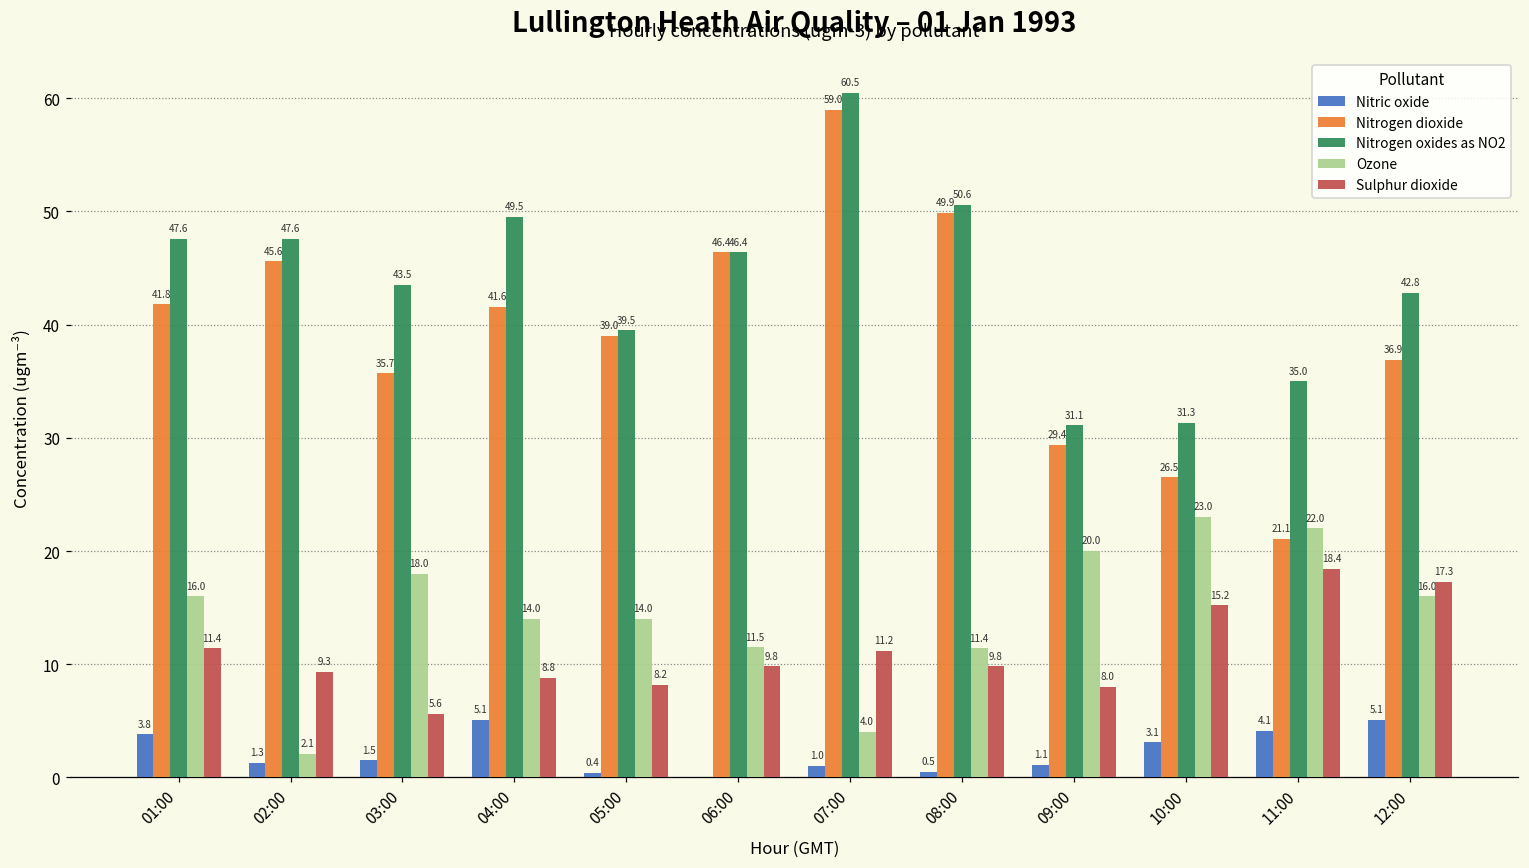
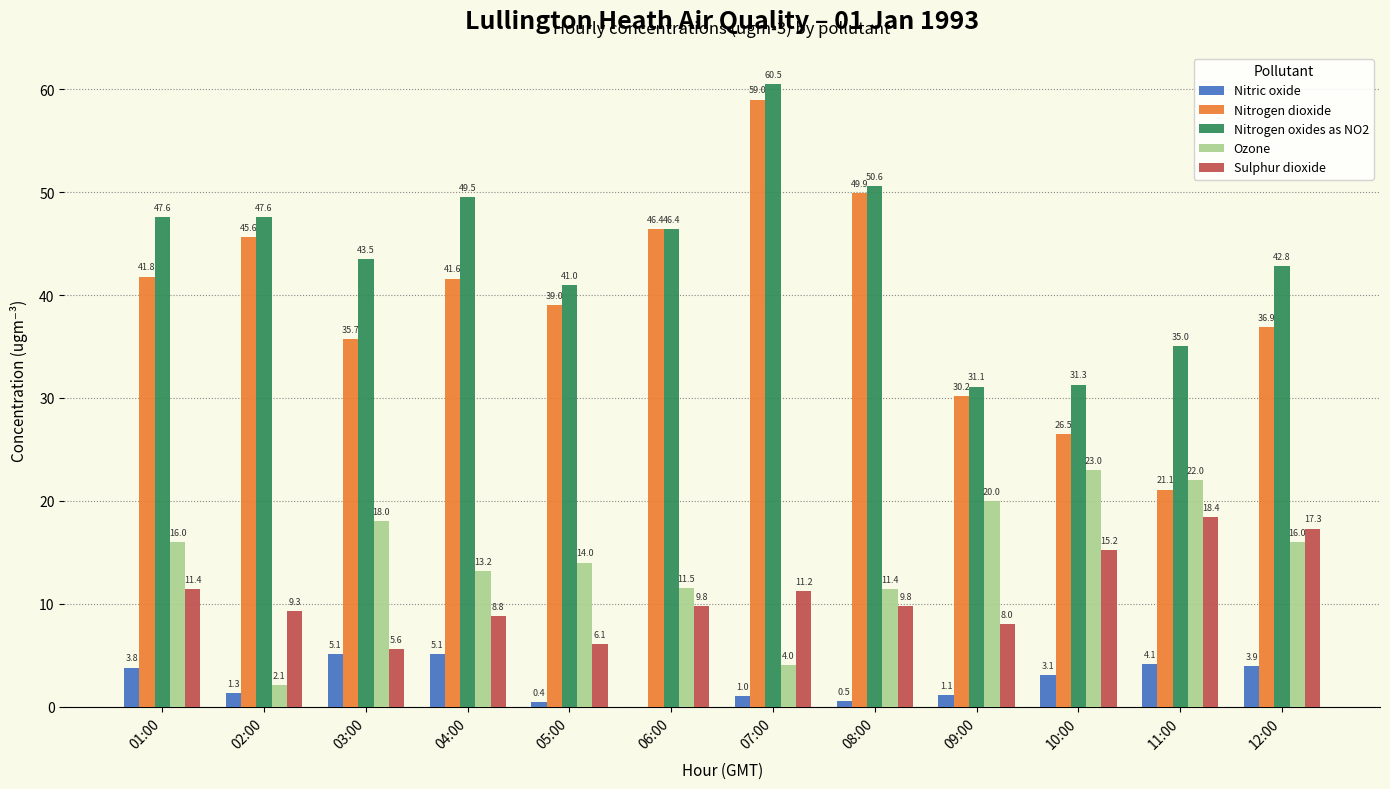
Nitric oxide, 03:00: 1.5 -> 5.1
Ozone, 04:00: 14.0 -> 13.2
Nitrogen oxides as NO2, 05:00: 39.5 -> 41.0
Sulphur dioxide, 05:00: 8.2 -> 6.1
Nitrogen dioxide, 09:00: 29.4 -> 30.2
Nitric oxide, 12:00: 5.1 -> 3.9
